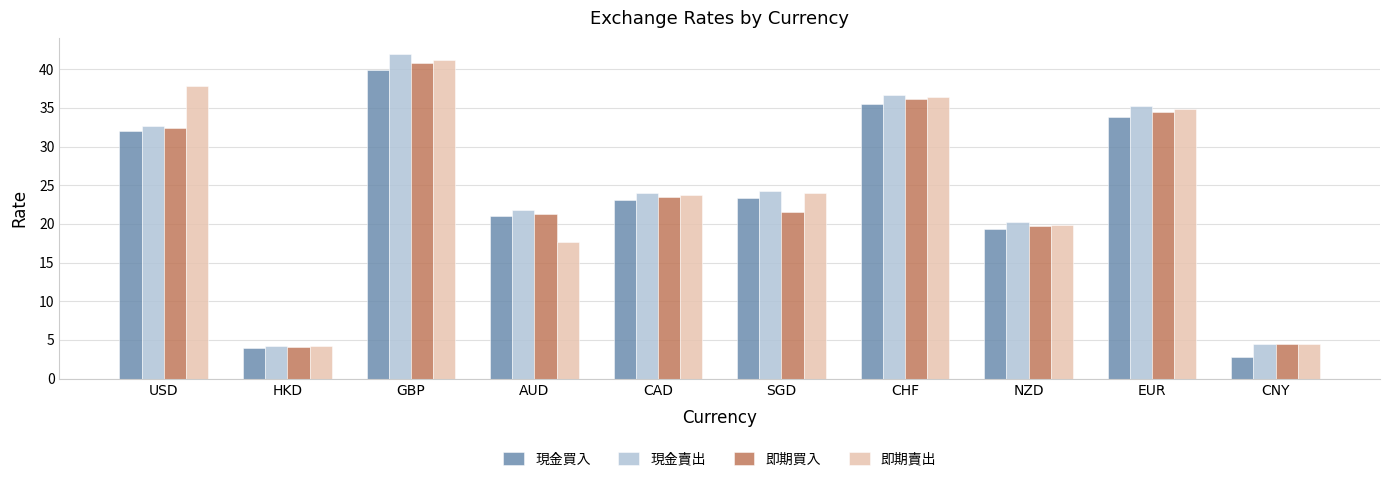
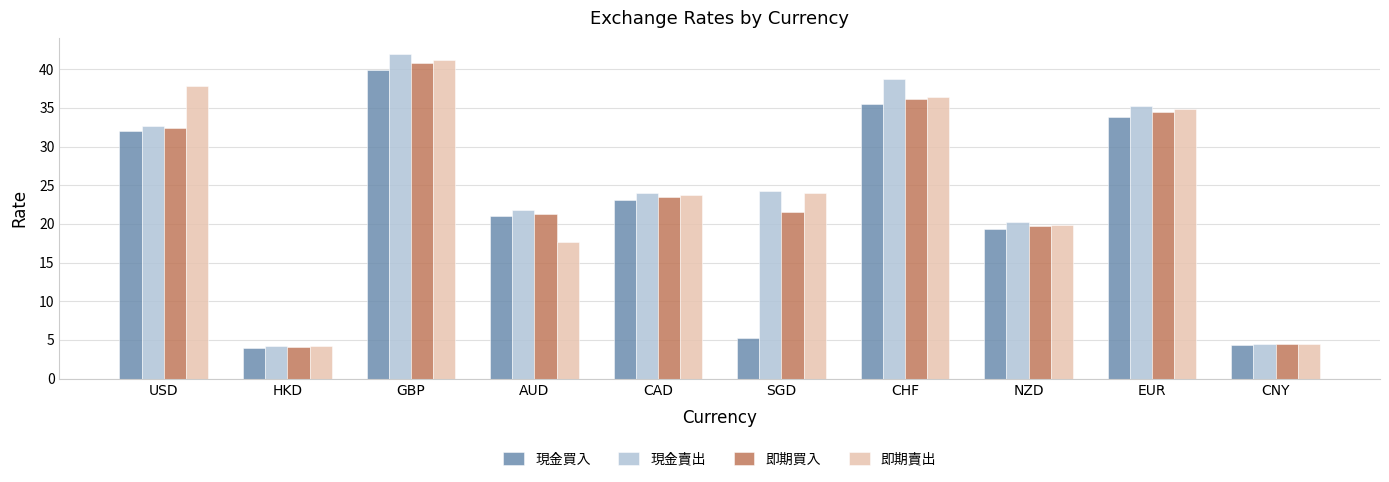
現金買入, SGD: 23 -> 5
現金賣出, CHF: 37 -> 39
現金買入, CNY: 3 -> 4
